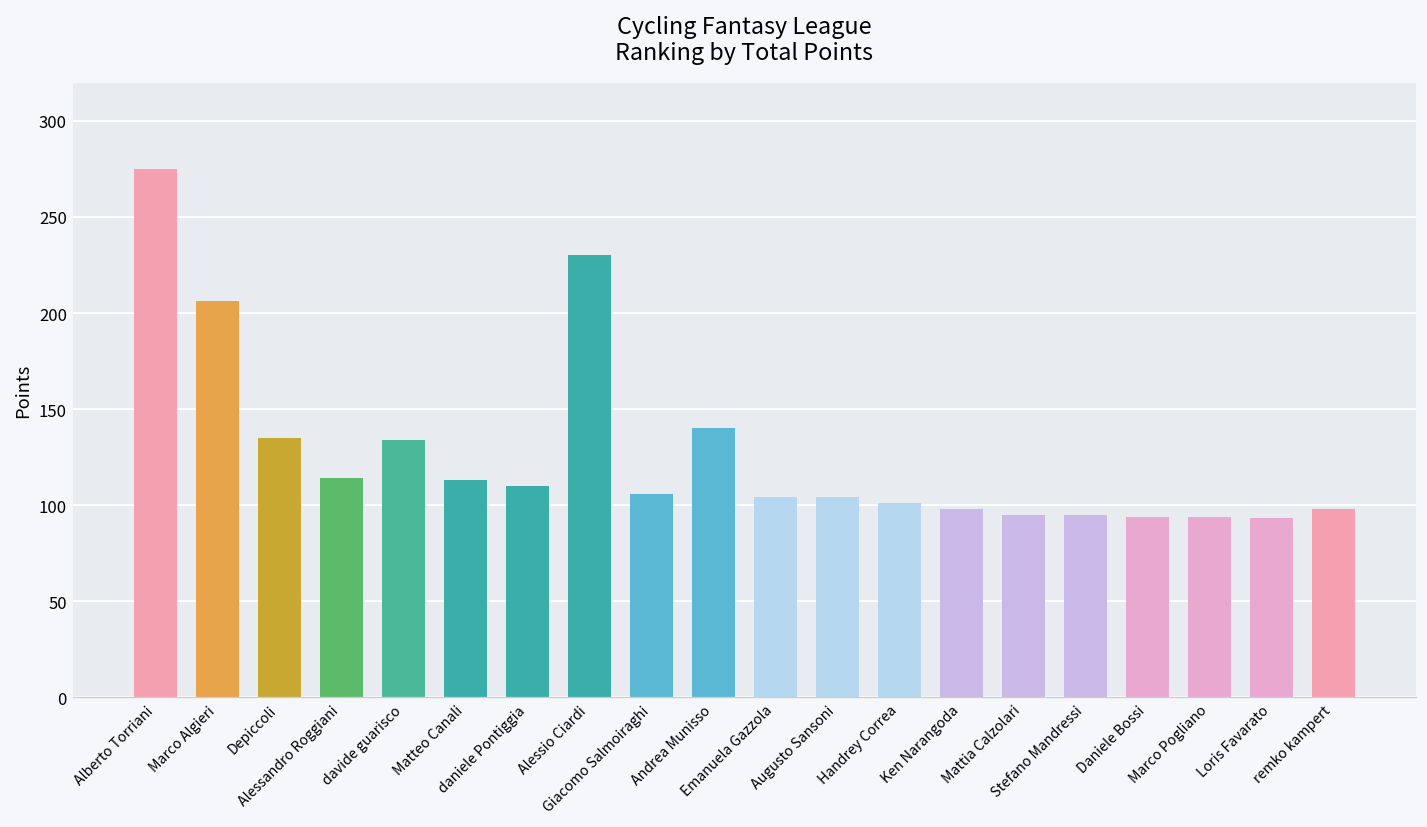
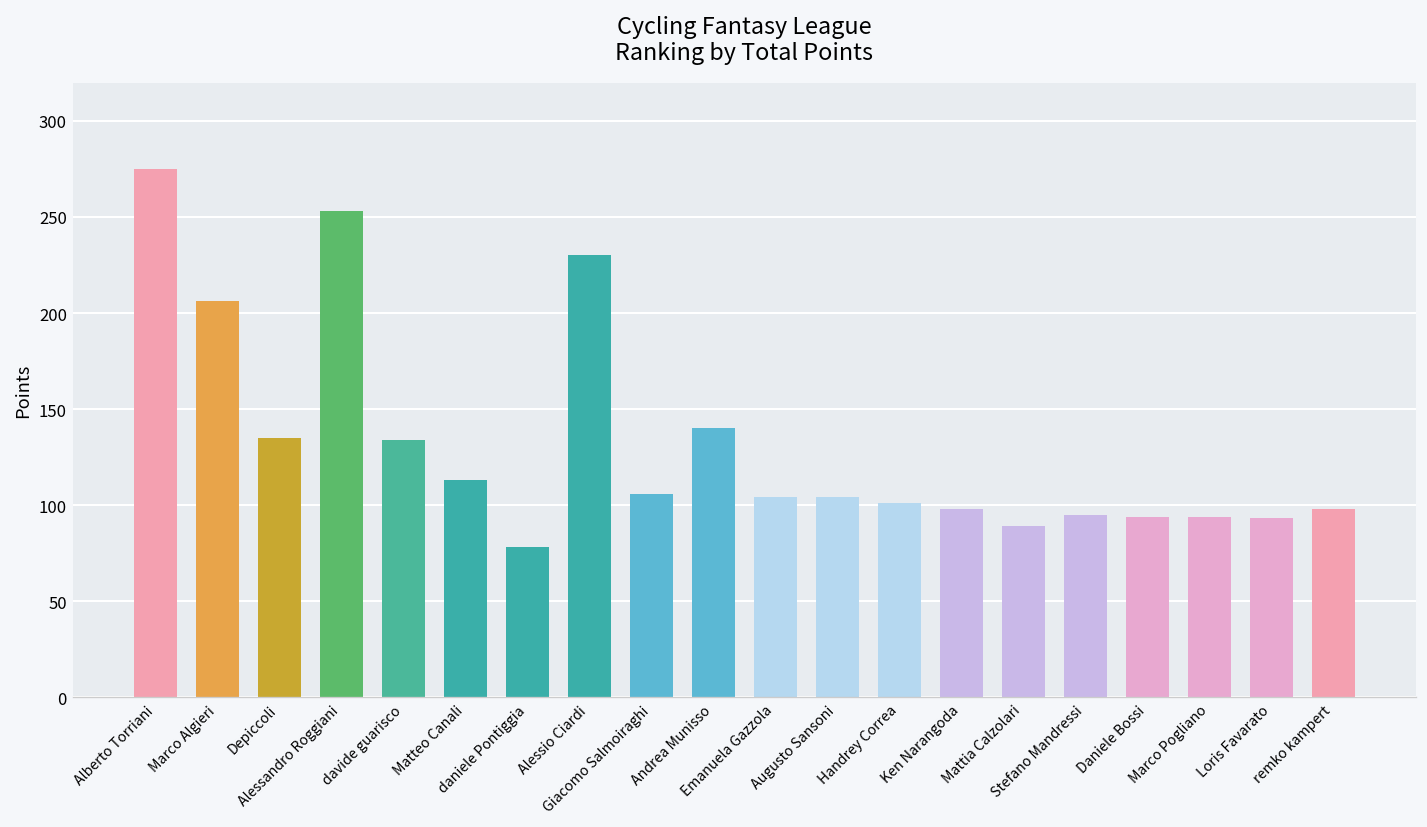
Alessandro Roggiani: 114 -> 253
daniele Pontiggia: 110 -> 78
Mattia Calzolari: 95 -> 89
